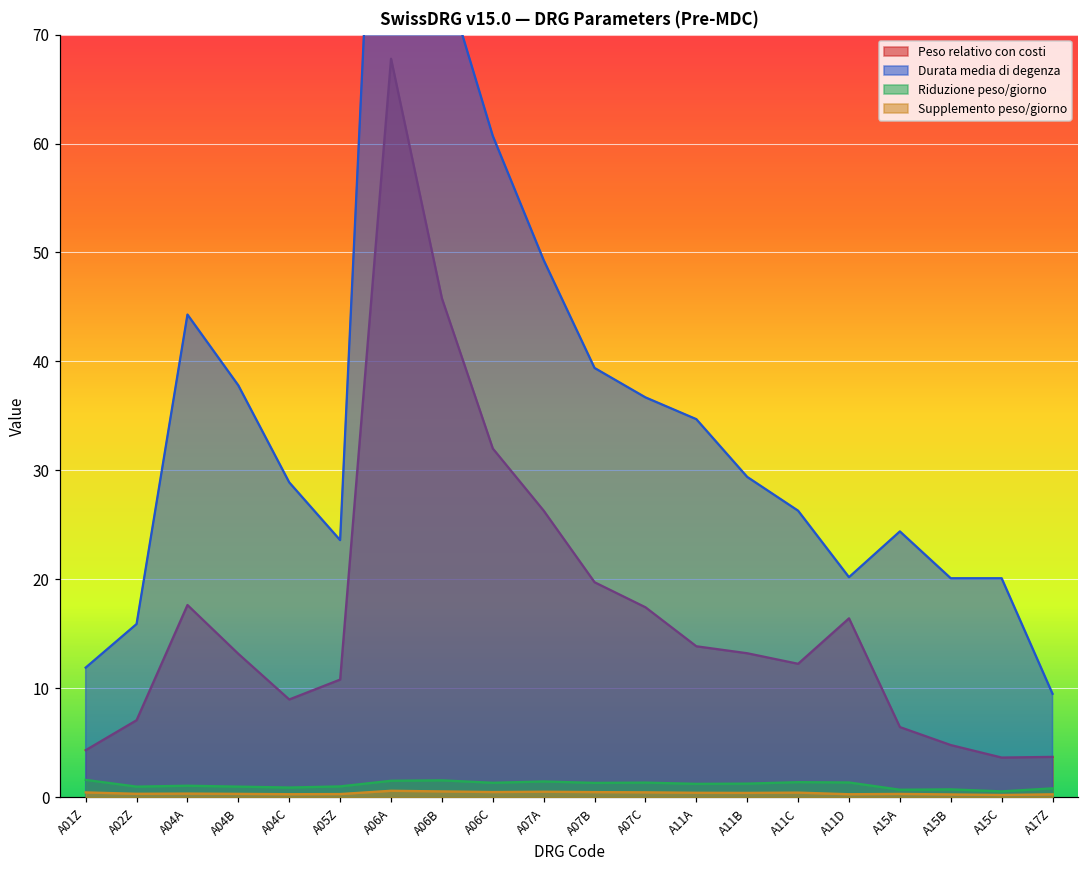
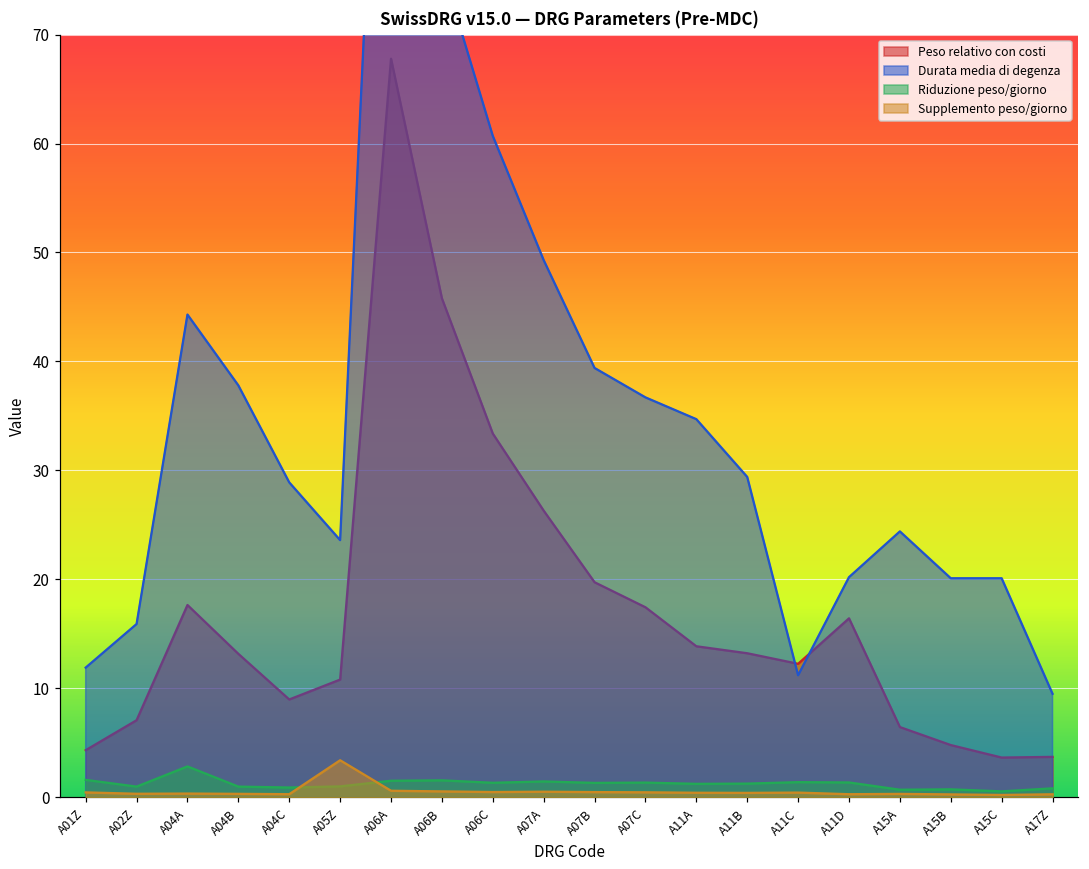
Riduzione peso/giorno, A04A: 1 -> 3
Supplemento peso/giorno, A05Z: 0 -> 3
Peso relativo con costi, A06C: 32 -> 33
Durata media di degenza, A11C: 26 -> 11
